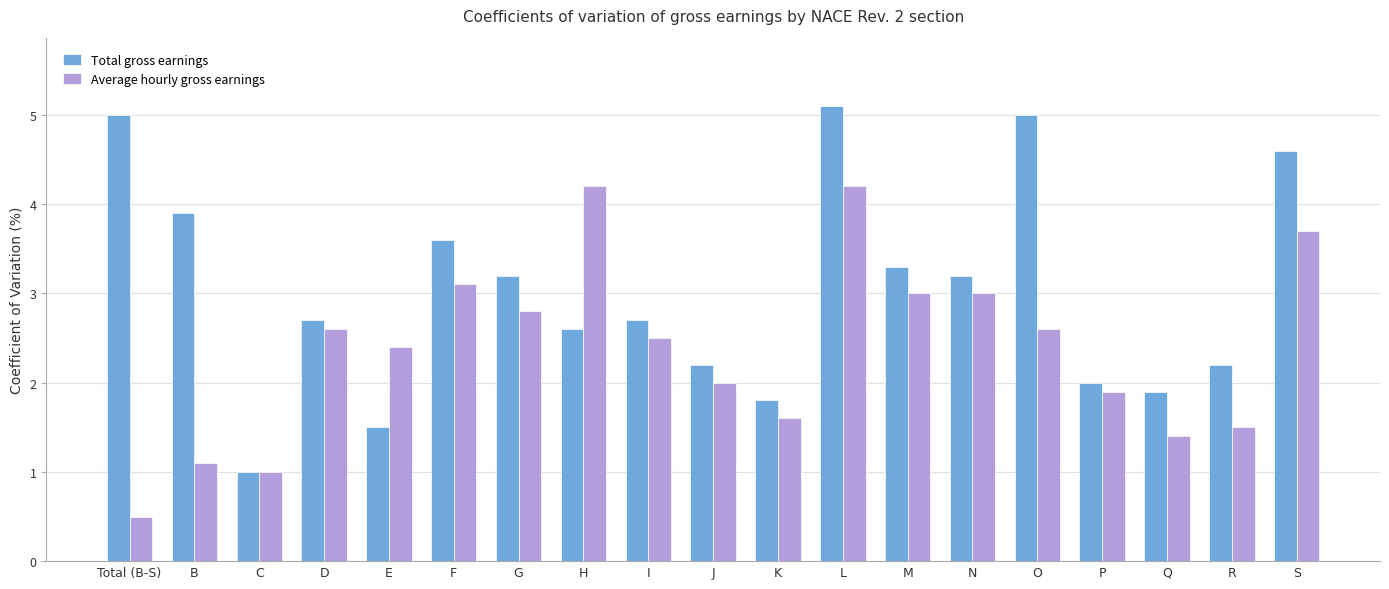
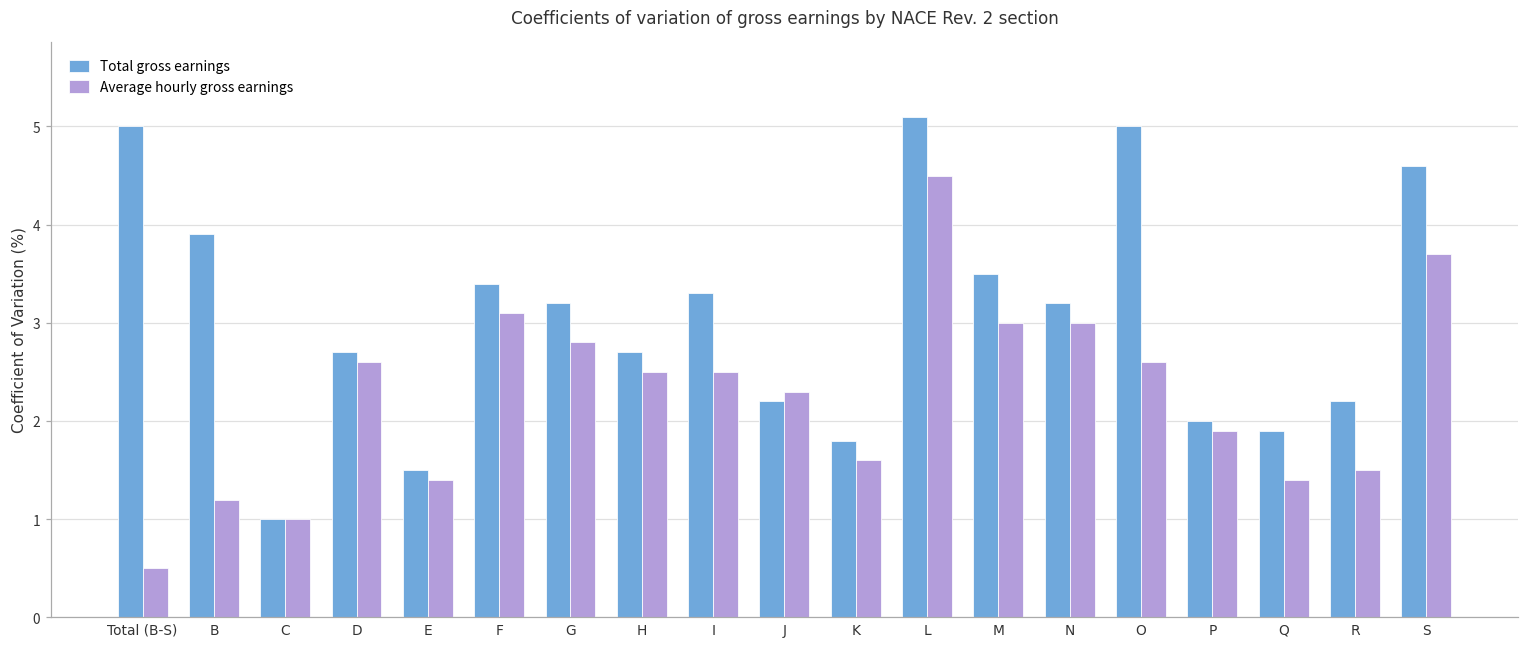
Average hourly gross earnings, B: 1.1 -> 1.2
Average hourly gross earnings, E: 2.4 -> 1.4
Total gross earnings, F: 3.6 -> 3.4
Total gross earnings, H: 2.6 -> 2.7
Average hourly gross earnings, H: 4.2 -> 2.5
Total gross earnings, I: 2.7 -> 3.3
Average hourly gross earnings, J: 2.0 -> 2.3
Average hourly gross earnings, L: 4.2 -> 4.5
Total gross earnings, M: 3.3 -> 3.5
